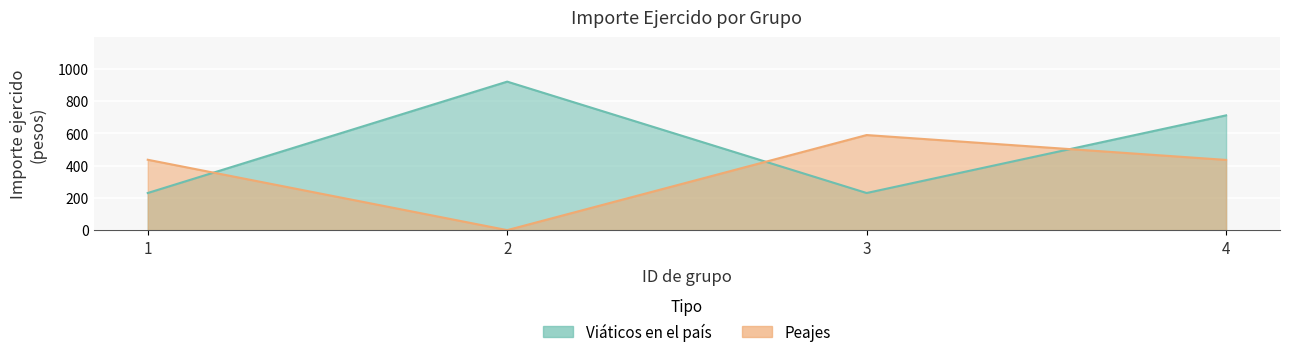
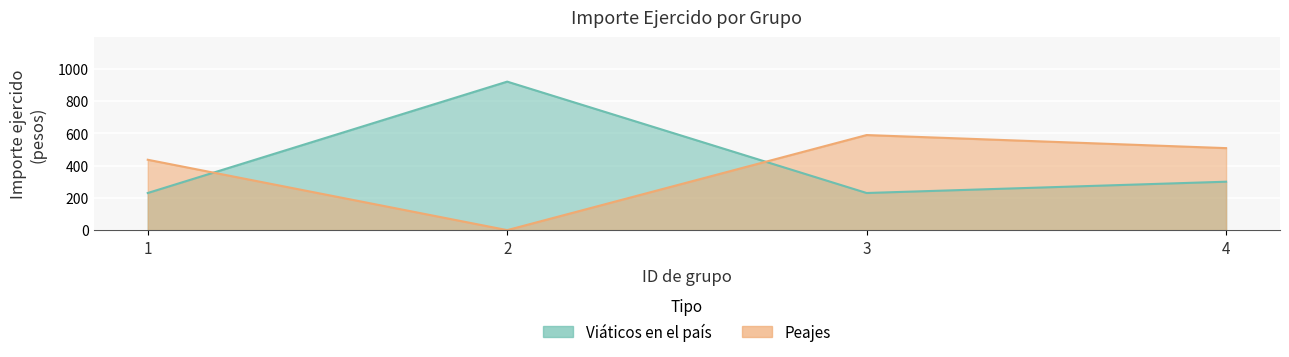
Viáticos en el país, 4: 710 -> 300
Peajes, 4: 440 -> 510
